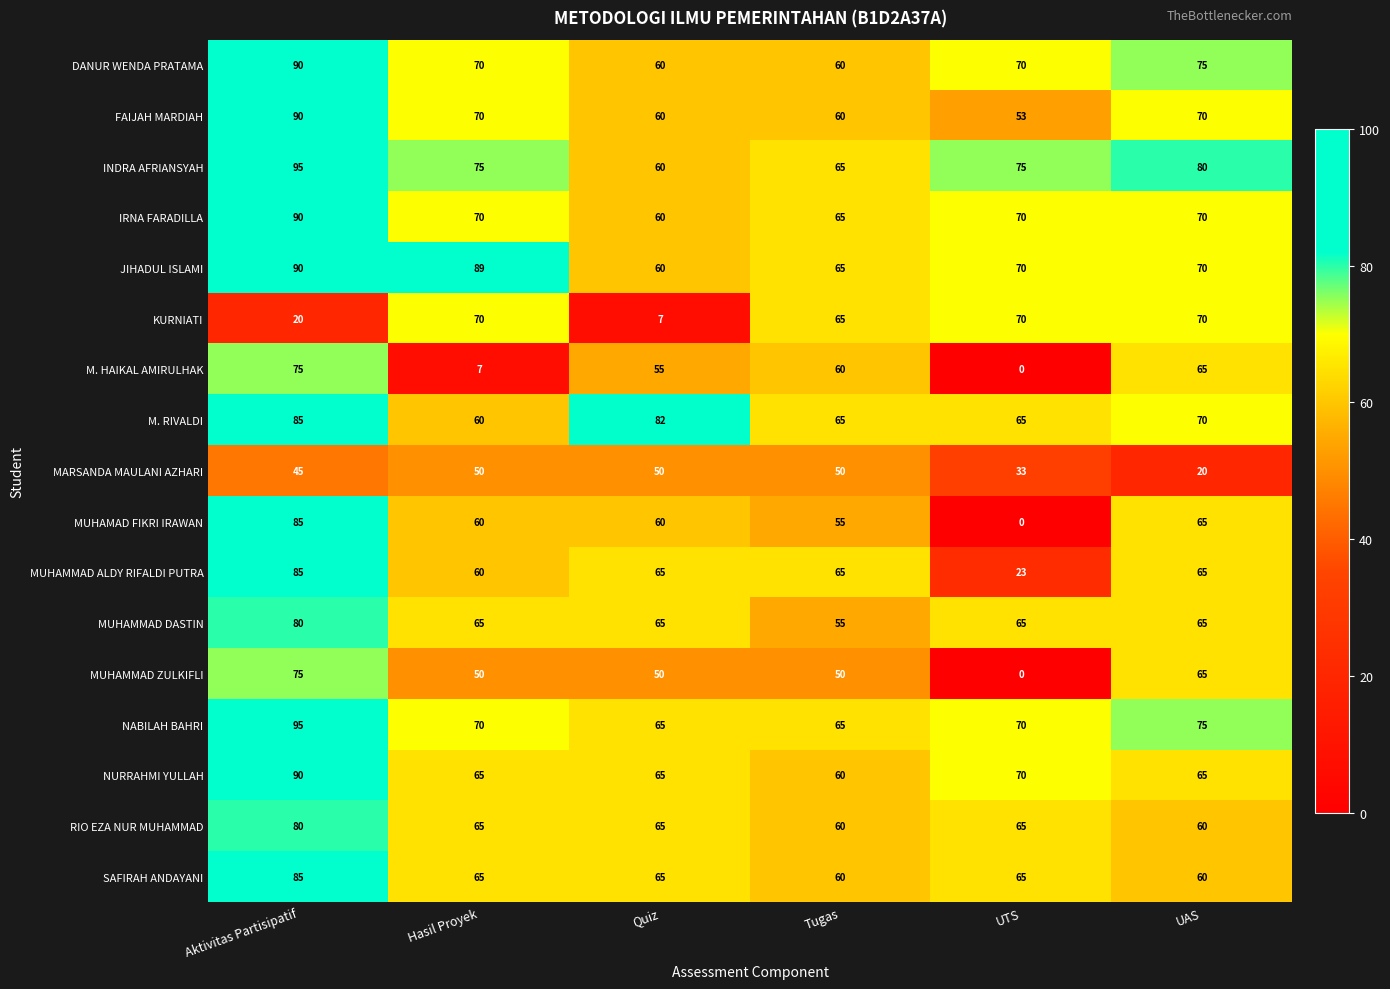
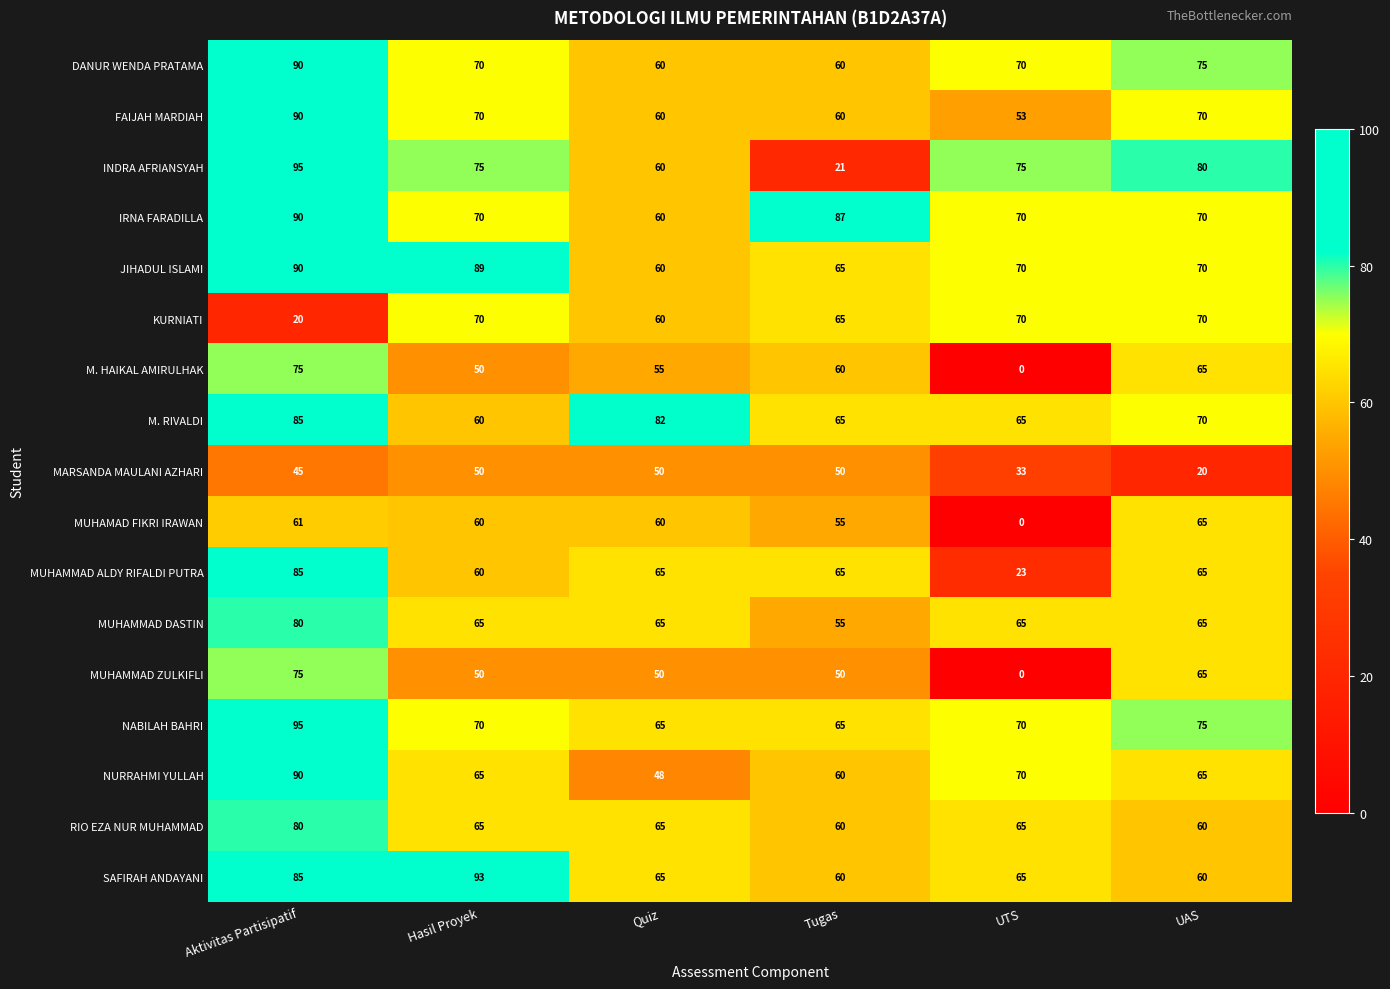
INDRA AFRIANSYAH, Tugas: 65 -> 21
IRNA FARADILLA, Tugas: 65 -> 87
KURNIATI, Quiz: 7 -> 60
M. HAIKAL AMIRULHAK, Hasil Proyek: 7 -> 50
MUHAMAD FIKRI IRAWAN, Aktivitas Partisipatif: 85 -> 61
NURRAHMI YULLAH, Quiz: 65 -> 48
SAFIRAH ANDAYANI, Hasil Proyek: 65 -> 93
